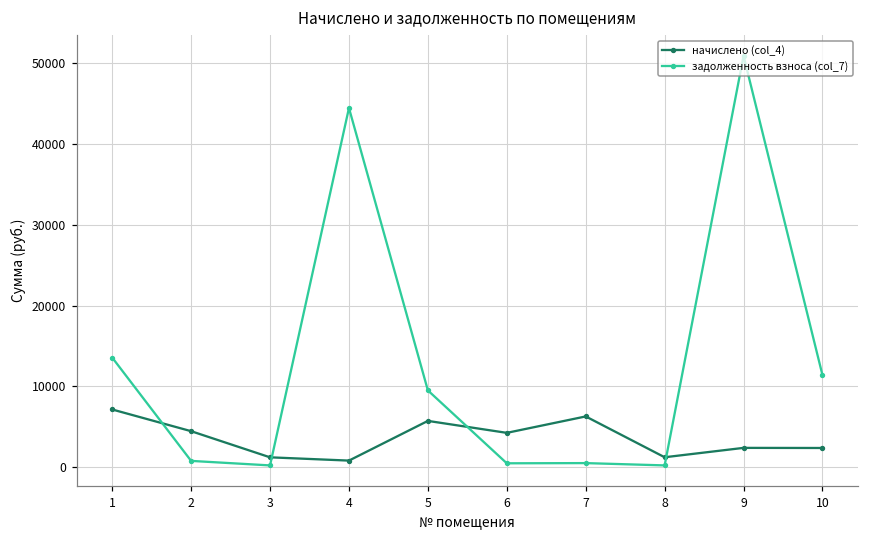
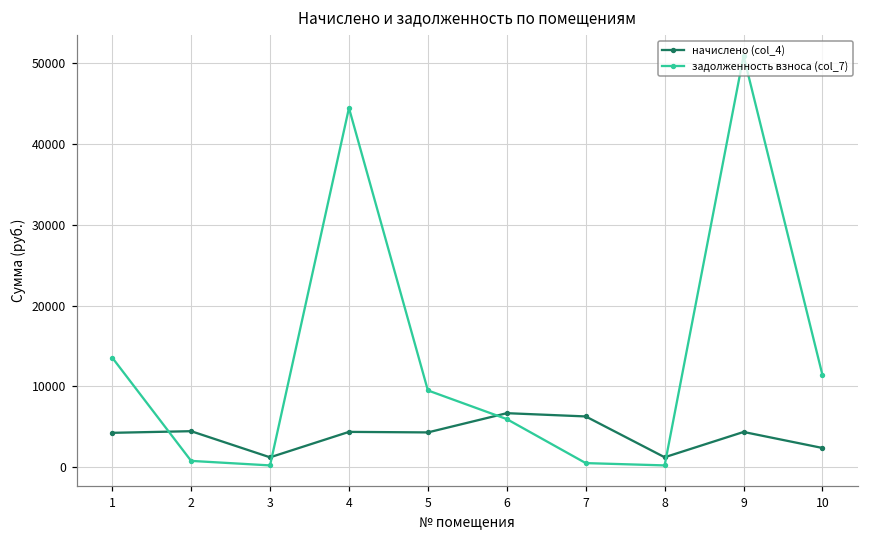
начислено (col_4), 1: 7000 -> 4000
начислено (col_4), 4: 1000 -> 4000
начислено (col_4), 5: 6000 -> 4000
начислено (col_4), 6: 4000 -> 7000
задолженность взноса (col_7), 6: 0 -> 6000
начислено (col_4), 9: 2000 -> 4000
